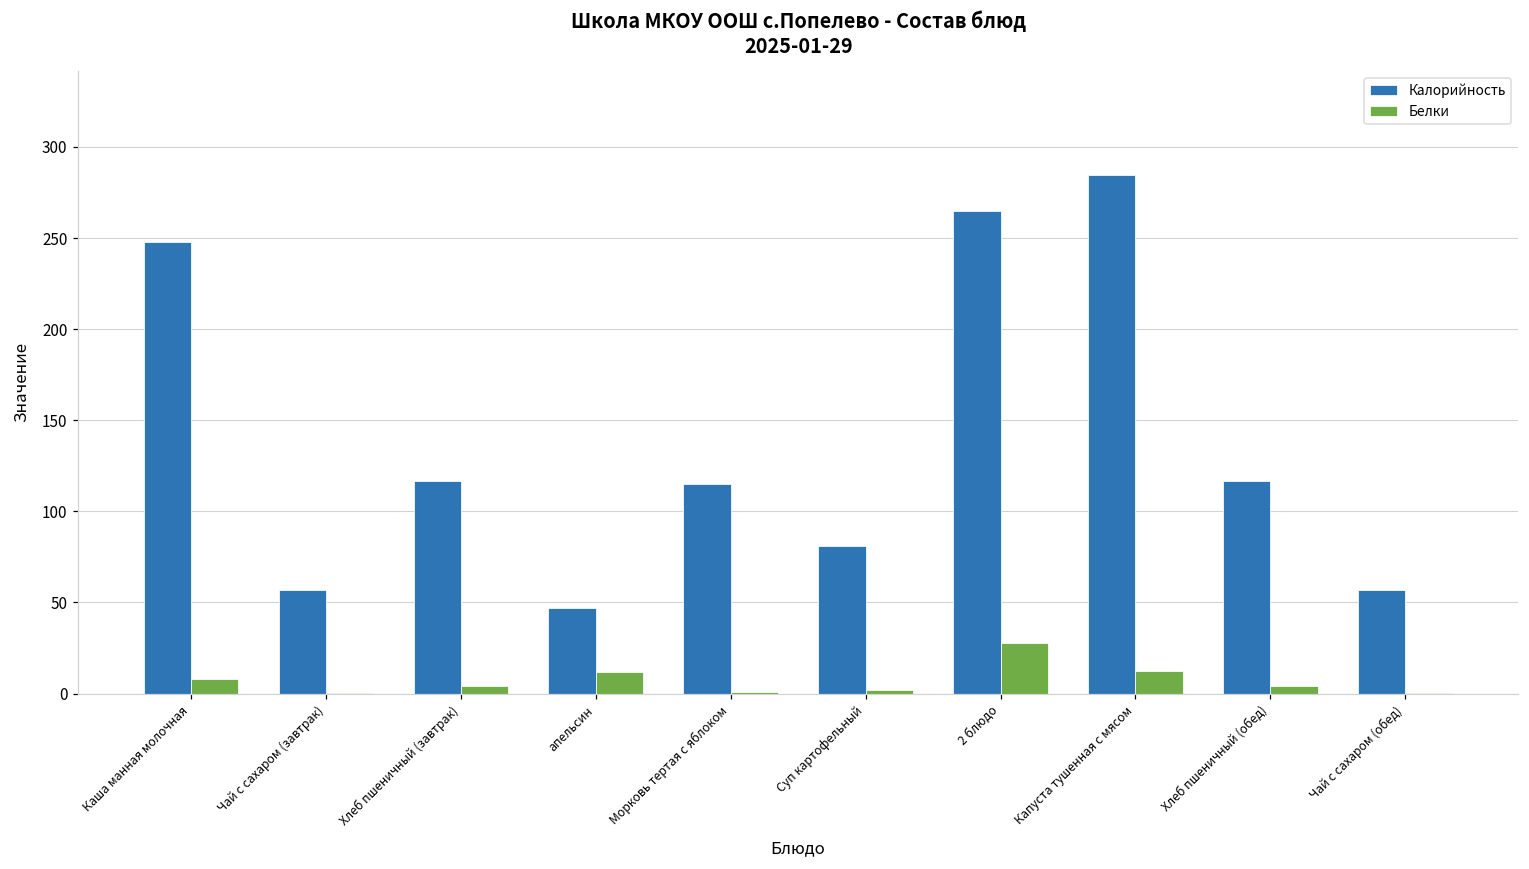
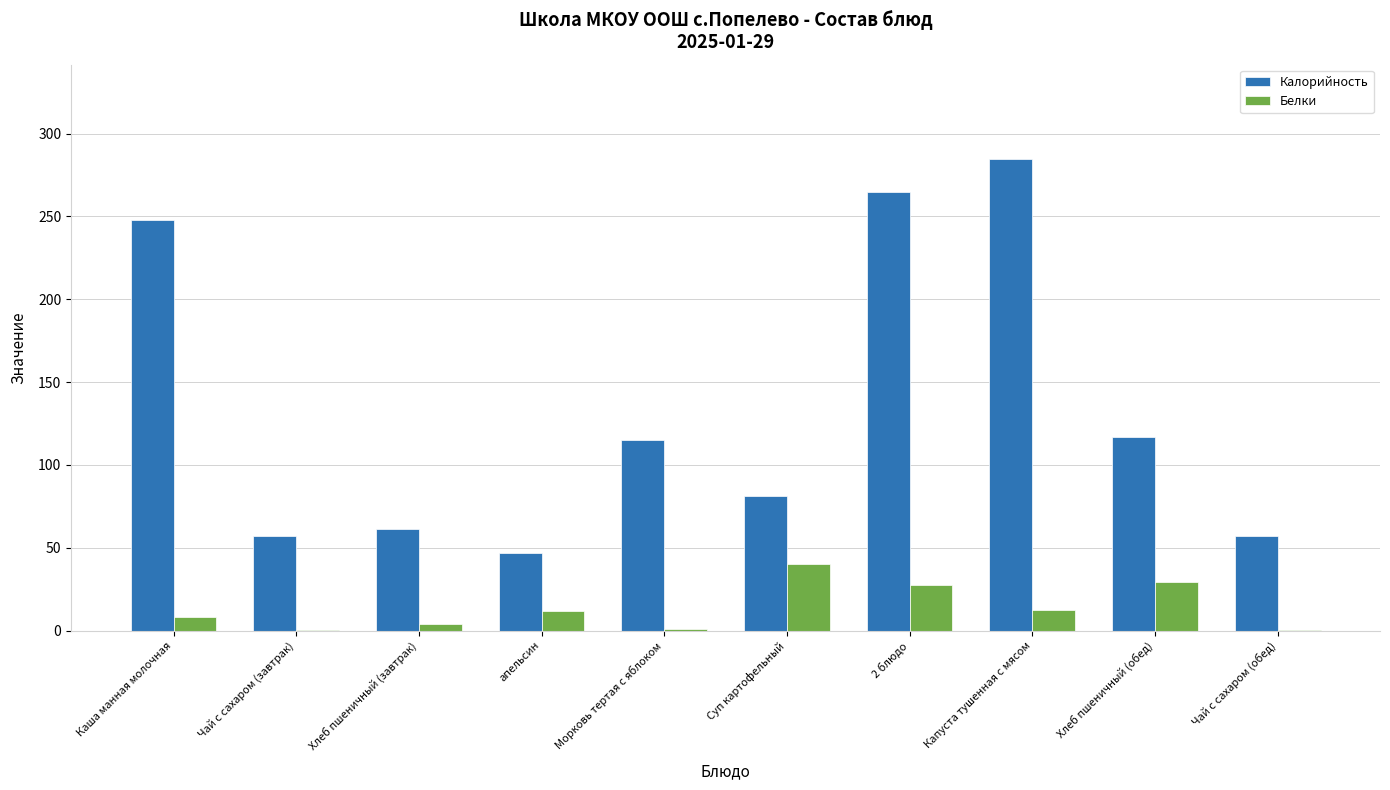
Калорийность, Хлеб пшеничный (завтрак): 117 -> 61
Белки, Суп картофельный: 2 -> 40
Белки, Хлеб пшеничный (обед): 4 -> 29
